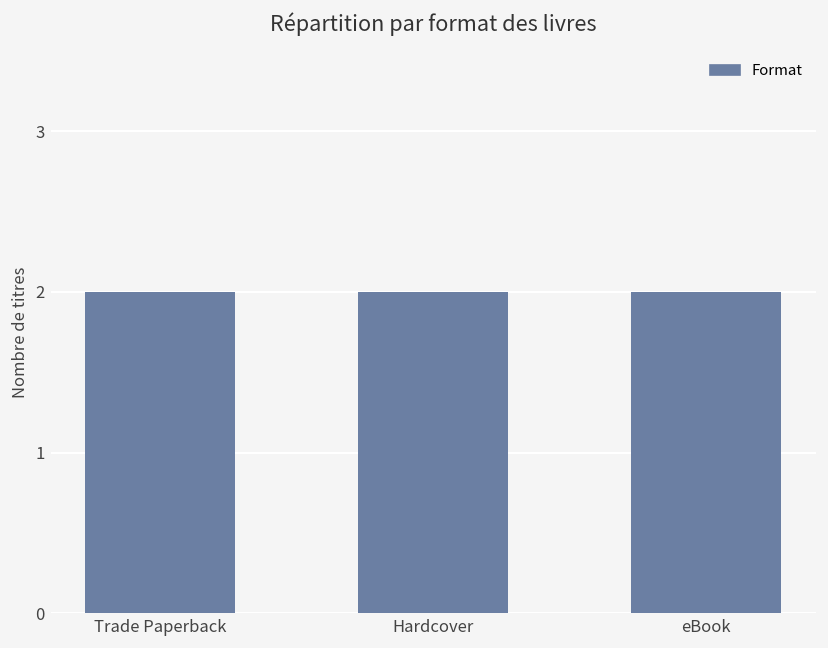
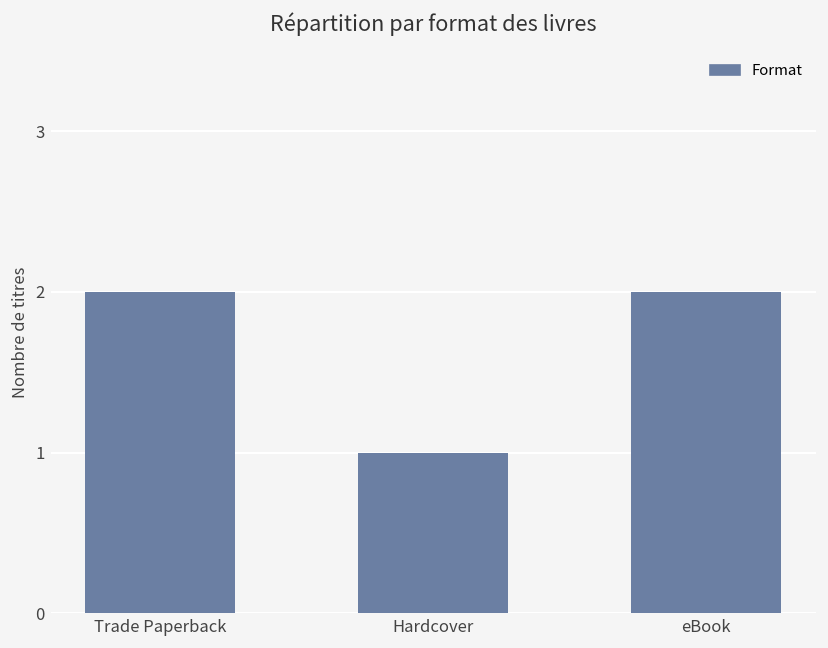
Hardcover: 2 -> 1
